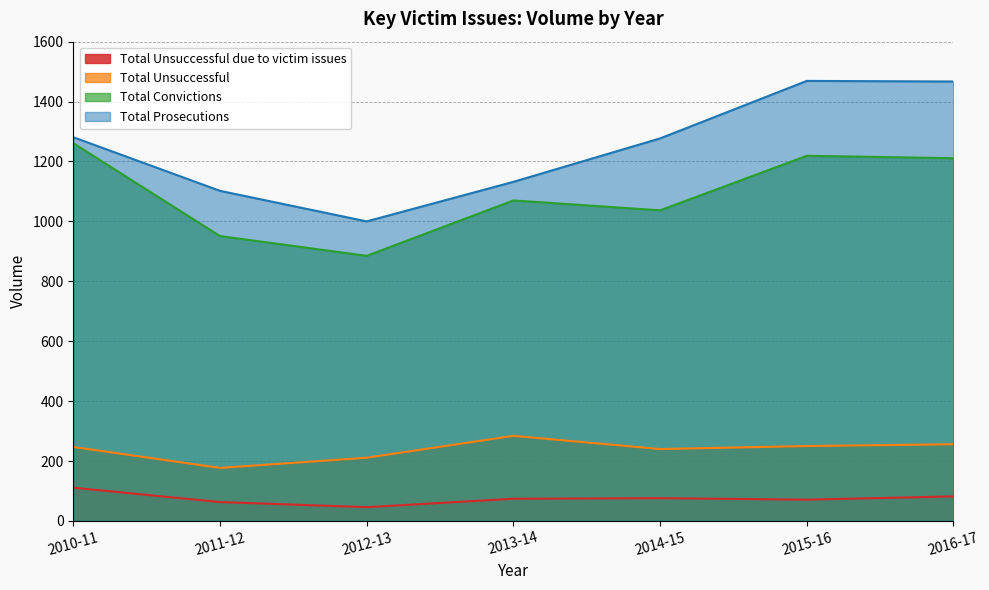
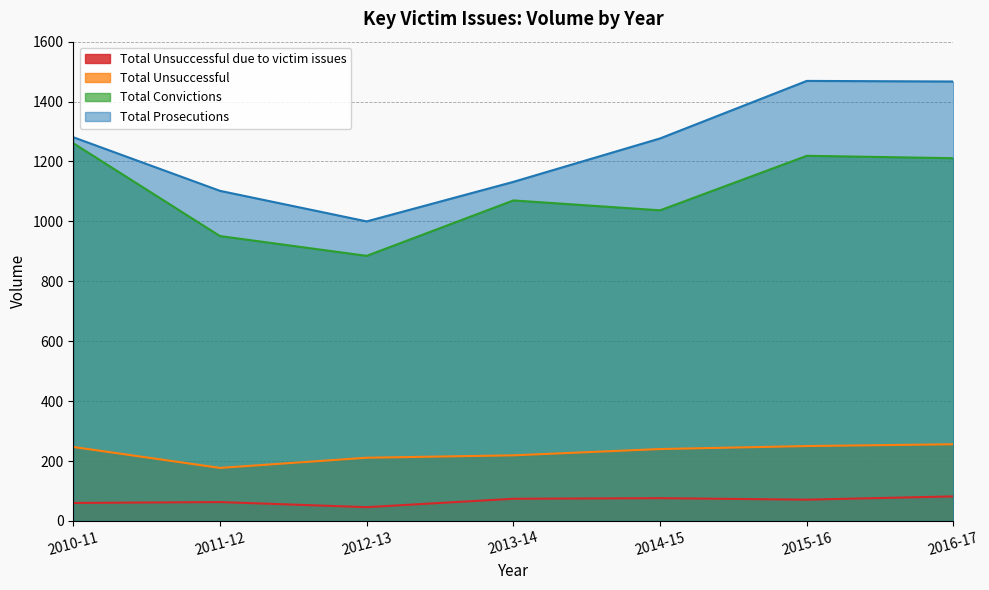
Total Unsuccessful due to victim issues, 2010-11: 110 -> 60
Total Unsuccessful, 2013-14: 280 -> 220
